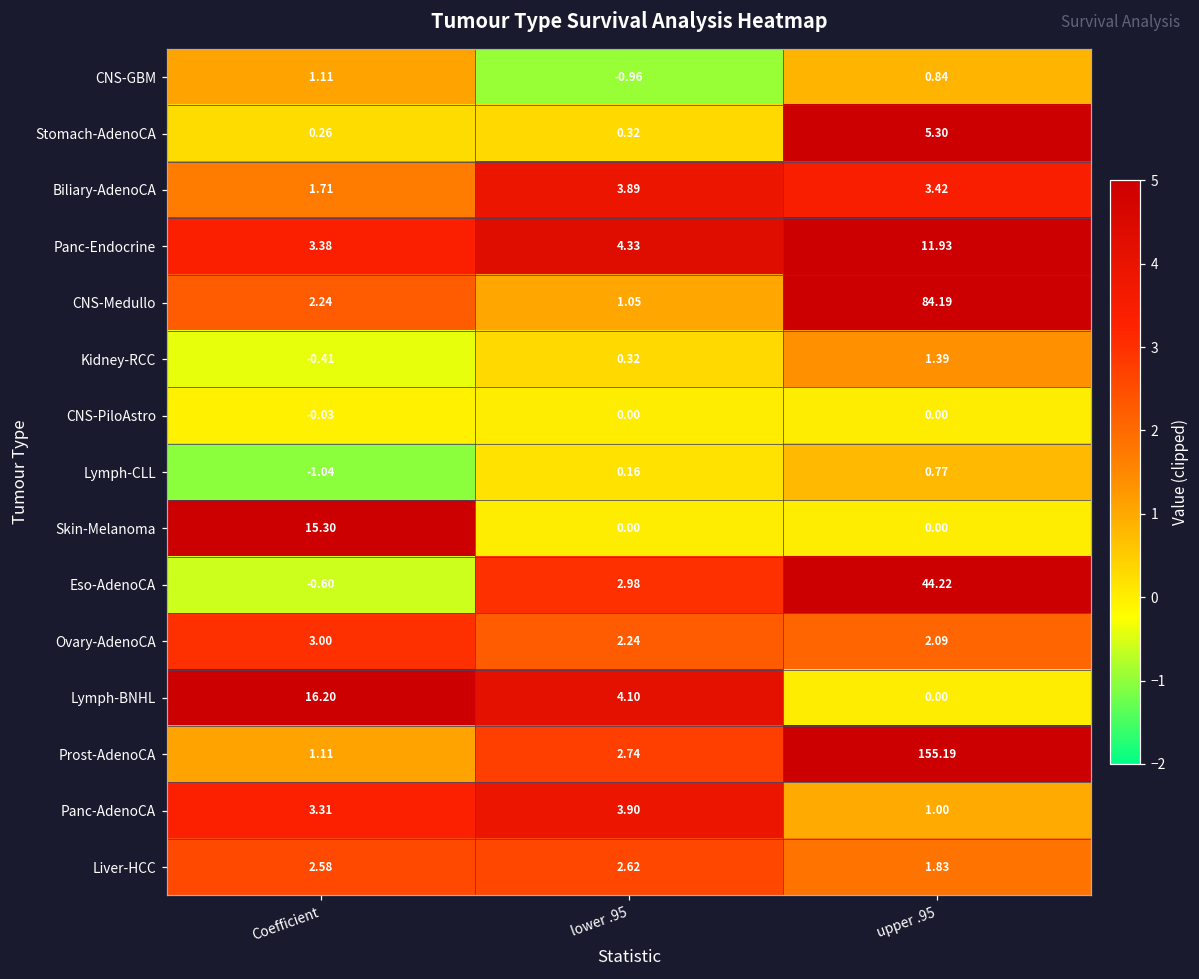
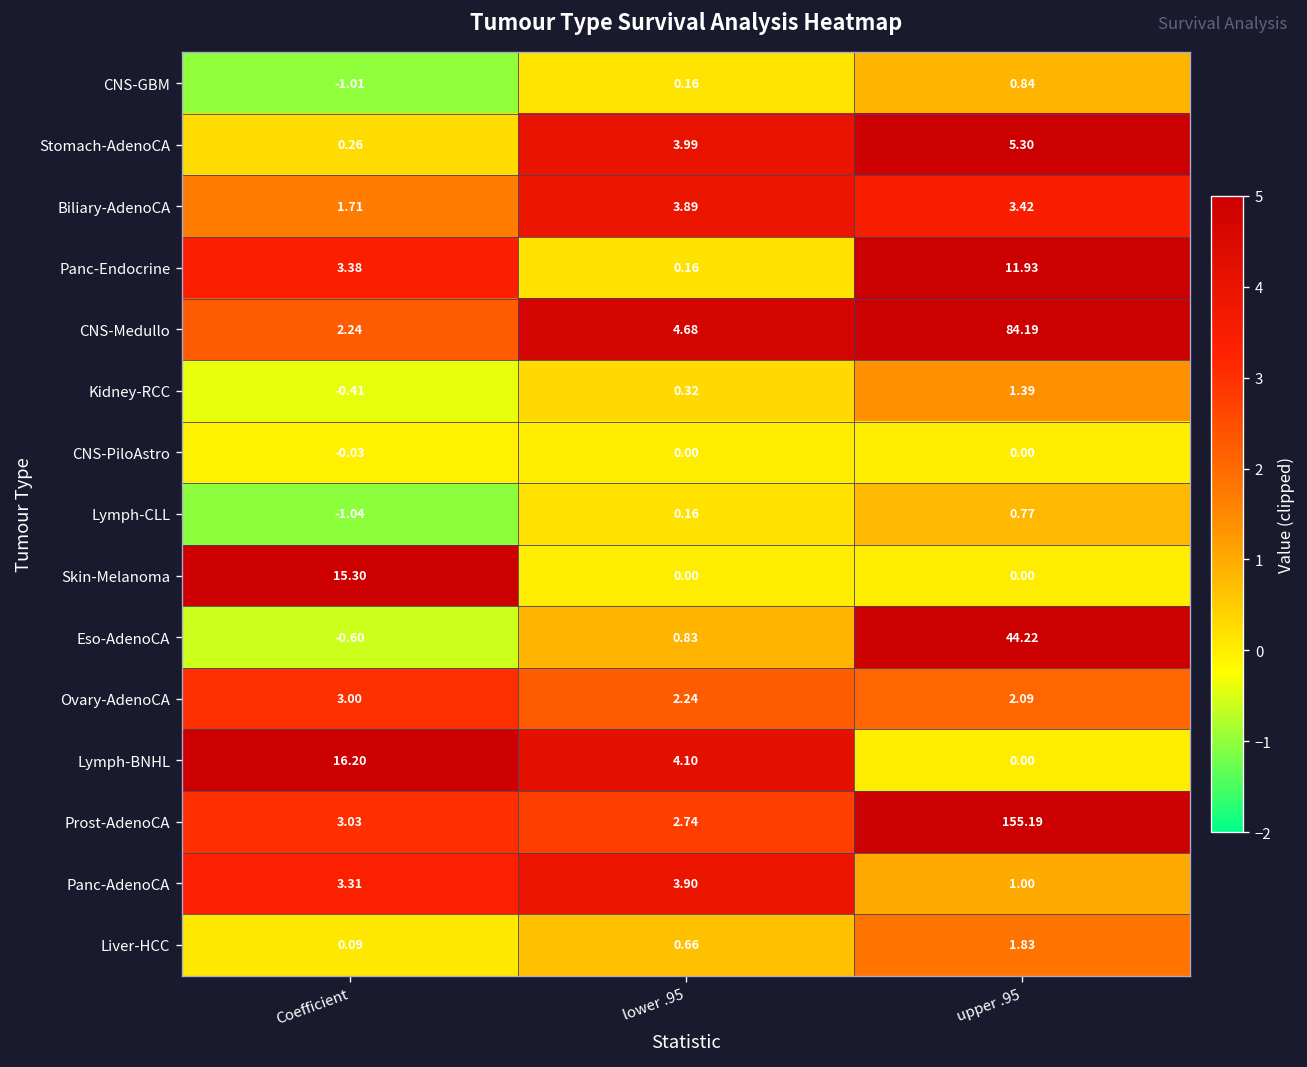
CNS-GBM, Coefficient: 1.11 -> -1.01
CNS-GBM, lower .95: -0.96 -> 0.16
Stomach-AdenoCA, lower .95: 0.32 -> 3.99
Panc-Endocrine, lower .95: 4.33 -> 0.16
CNS-Medullo, lower .95: 1.05 -> 4.68
Eso-AdenoCA, lower .95: 2.98 -> 0.83
Prost-AdenoCA, Coefficient: 1.11 -> 3.03
Liver-HCC, Coefficient: 2.58 -> 0.09
Liver-HCC, lower .95: 2.62 -> 0.66
